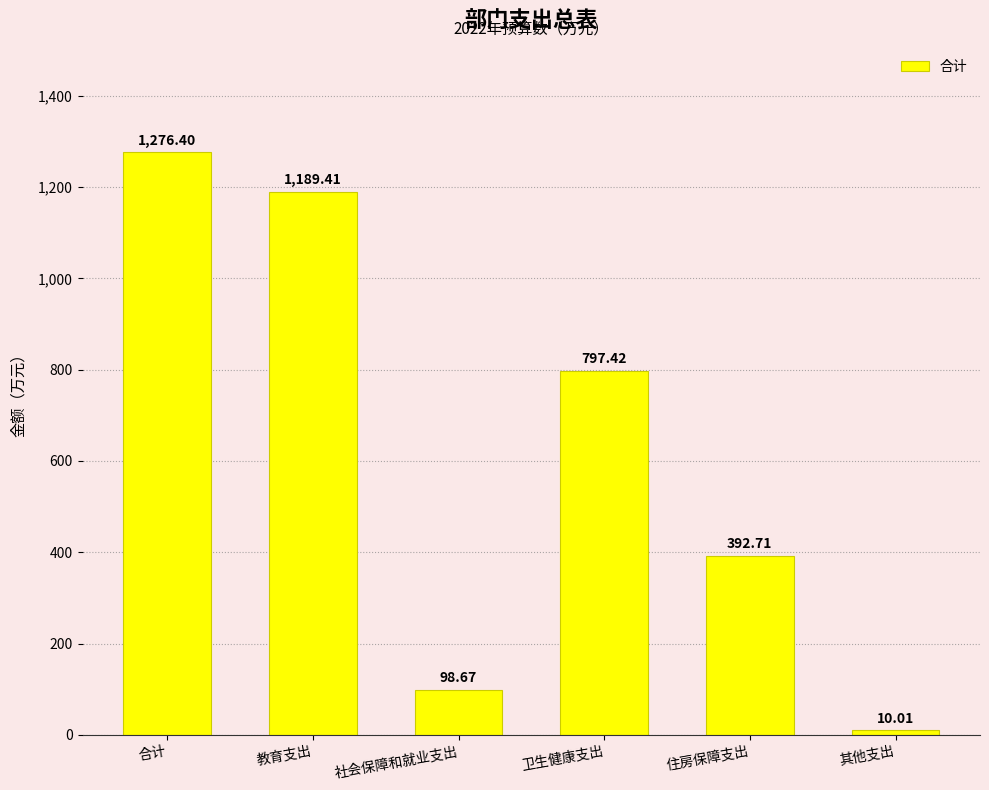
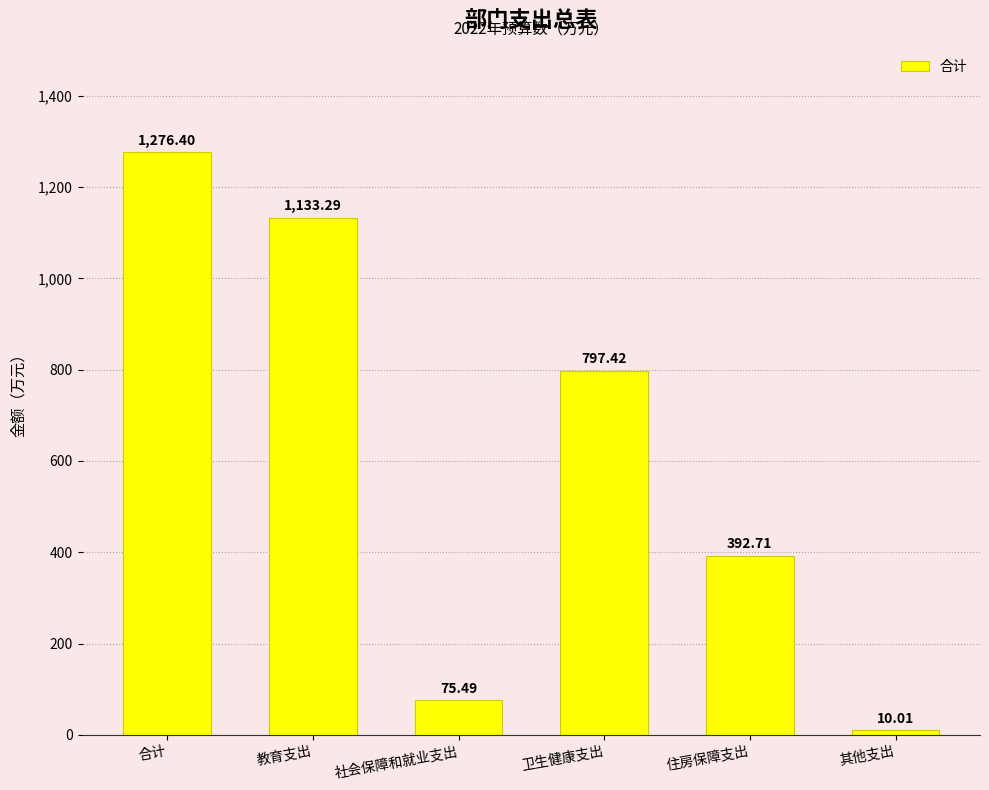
教育支出: 1,189.41 -> 1,133.29
社会保障和就业支出: 98.67 -> 75.49
